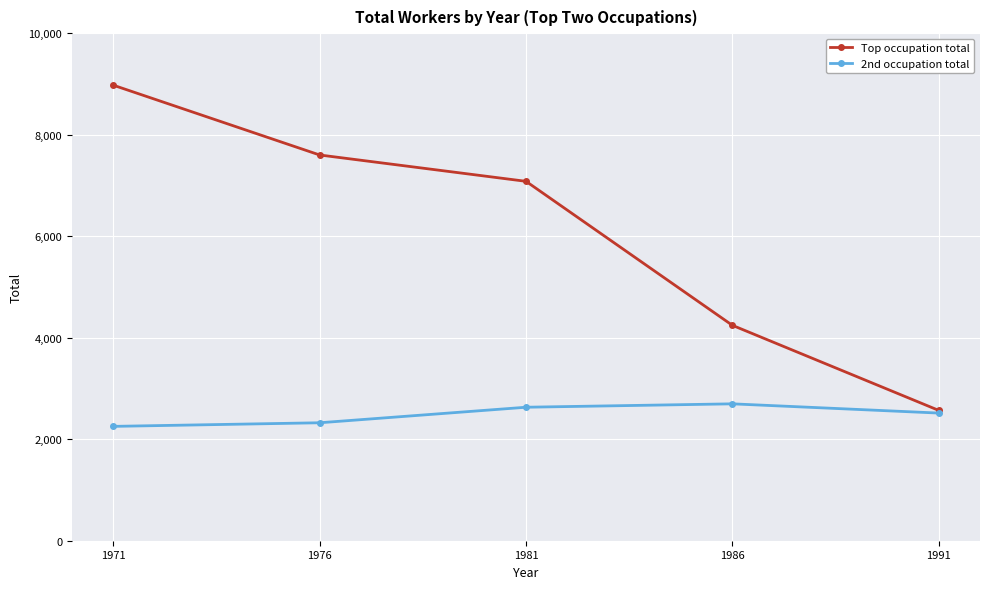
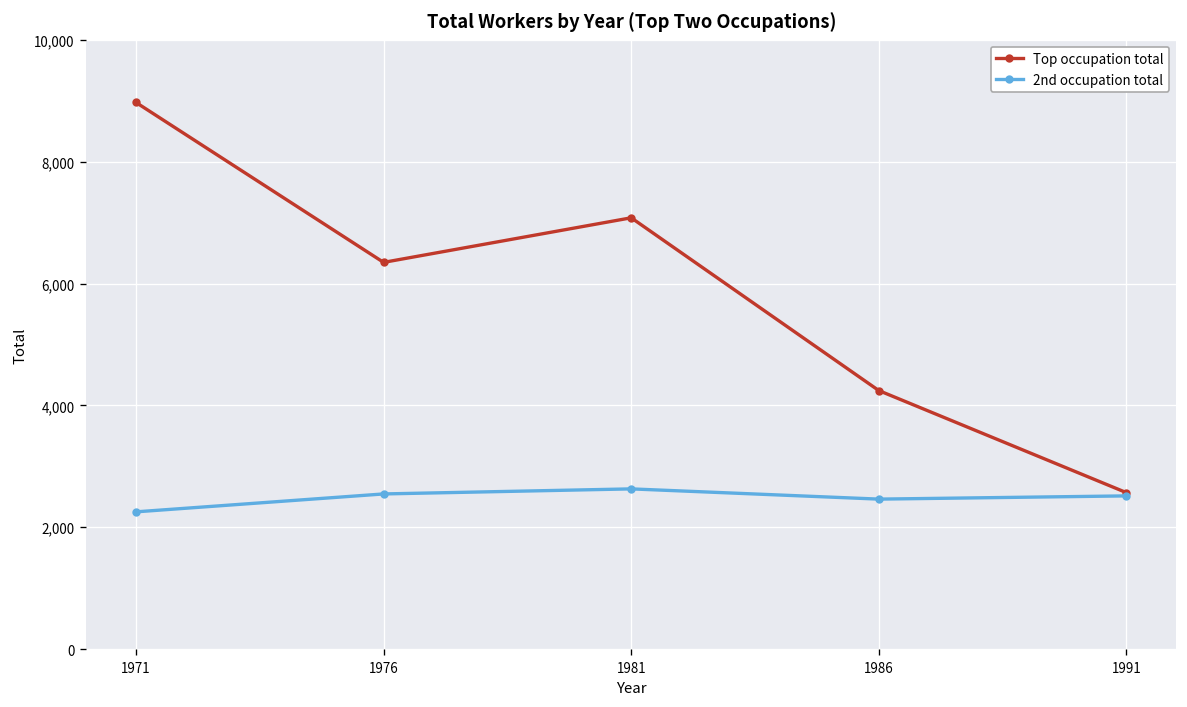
Top occupation total, 1976: 7,600 -> 6,300
2nd occupation total, 1976: 2,300 -> 2,500
2nd occupation total, 1986: 2,700 -> 2,500
